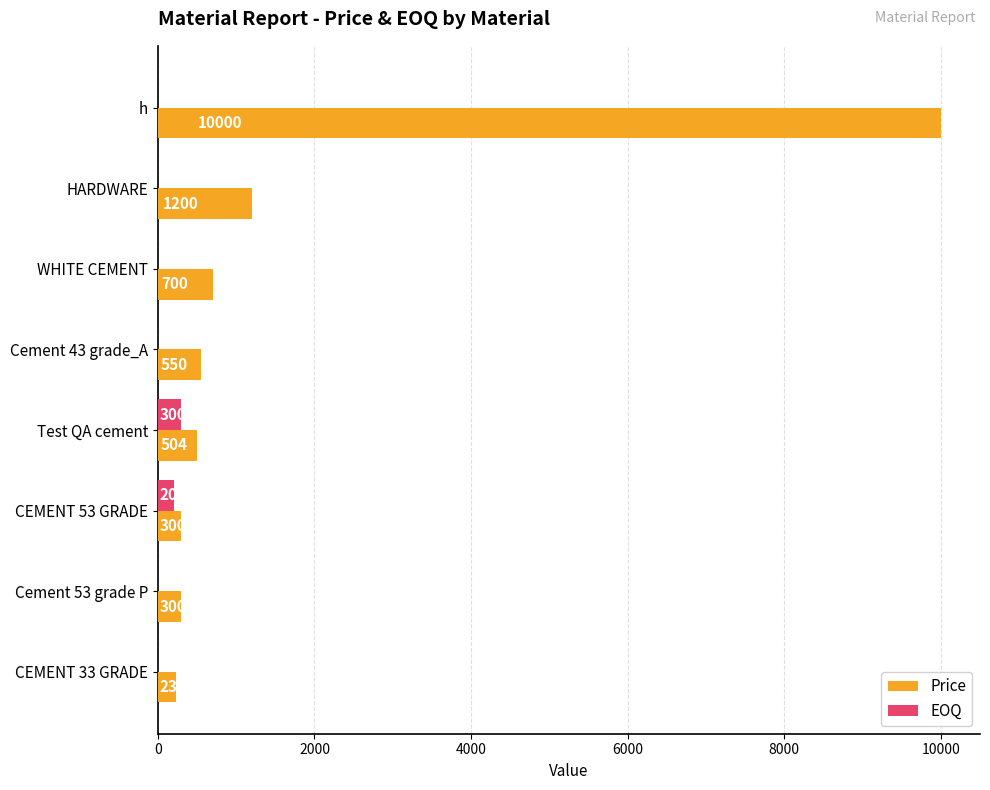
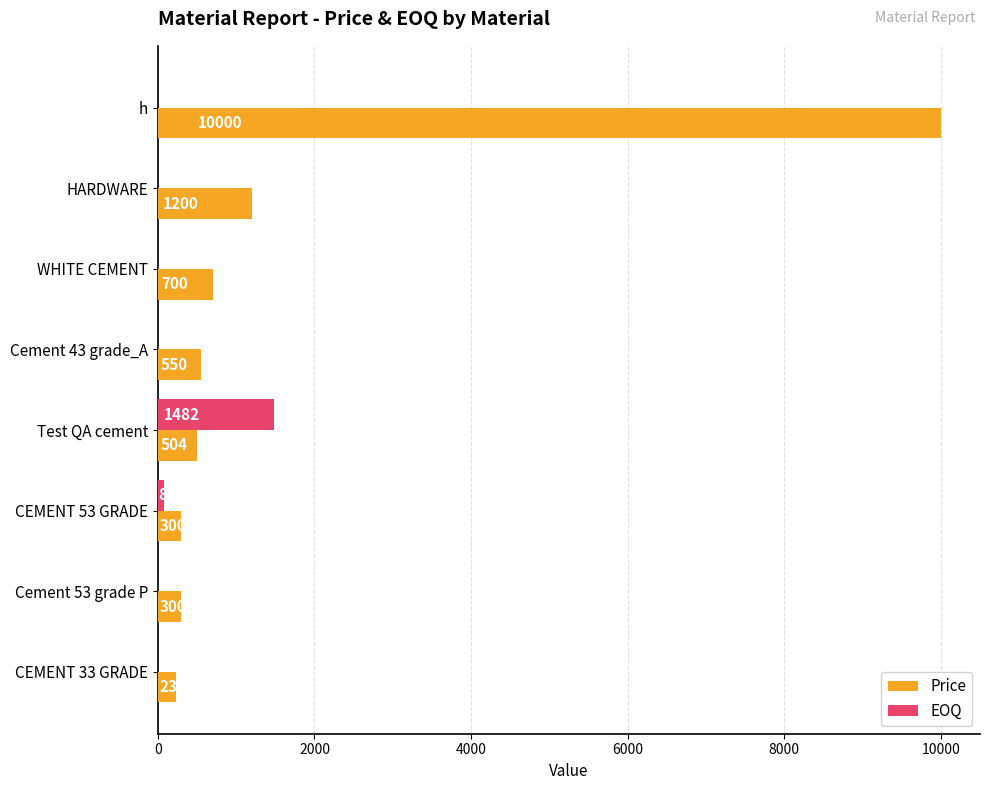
EOQ, Test QA cement: 300 -> 1482
EOQ, CEMENT 53 GRADE: 200 -> 100
